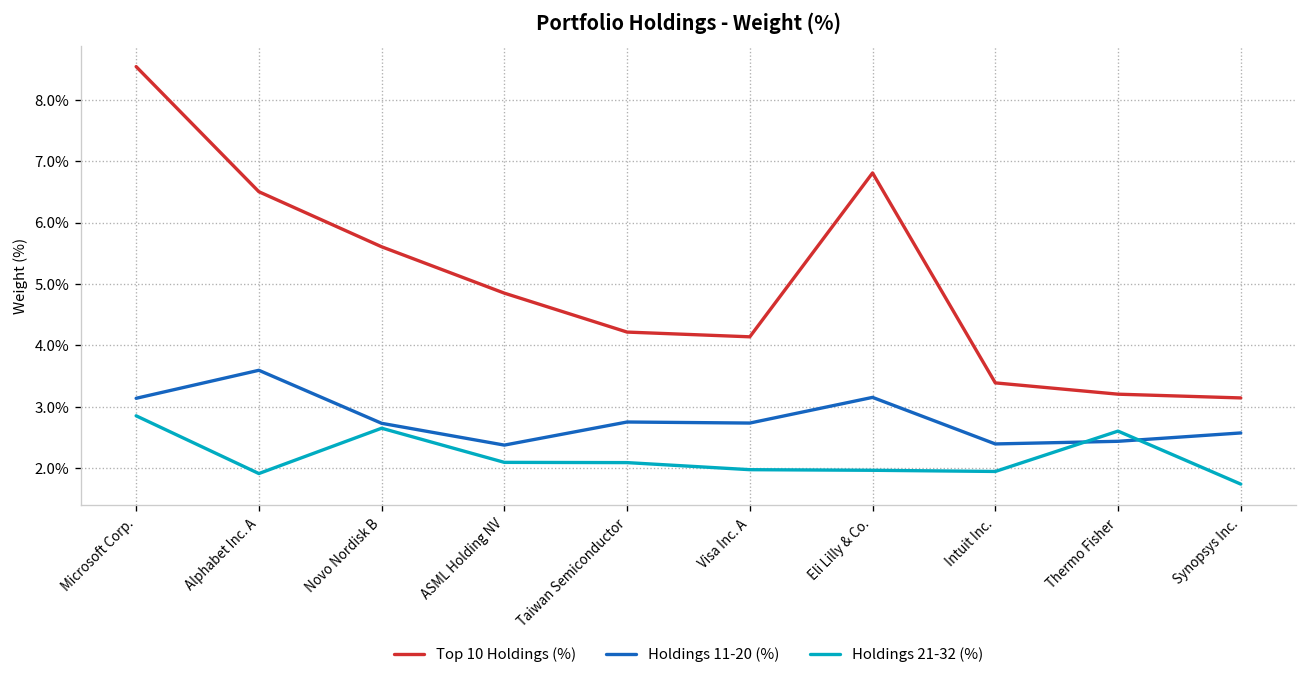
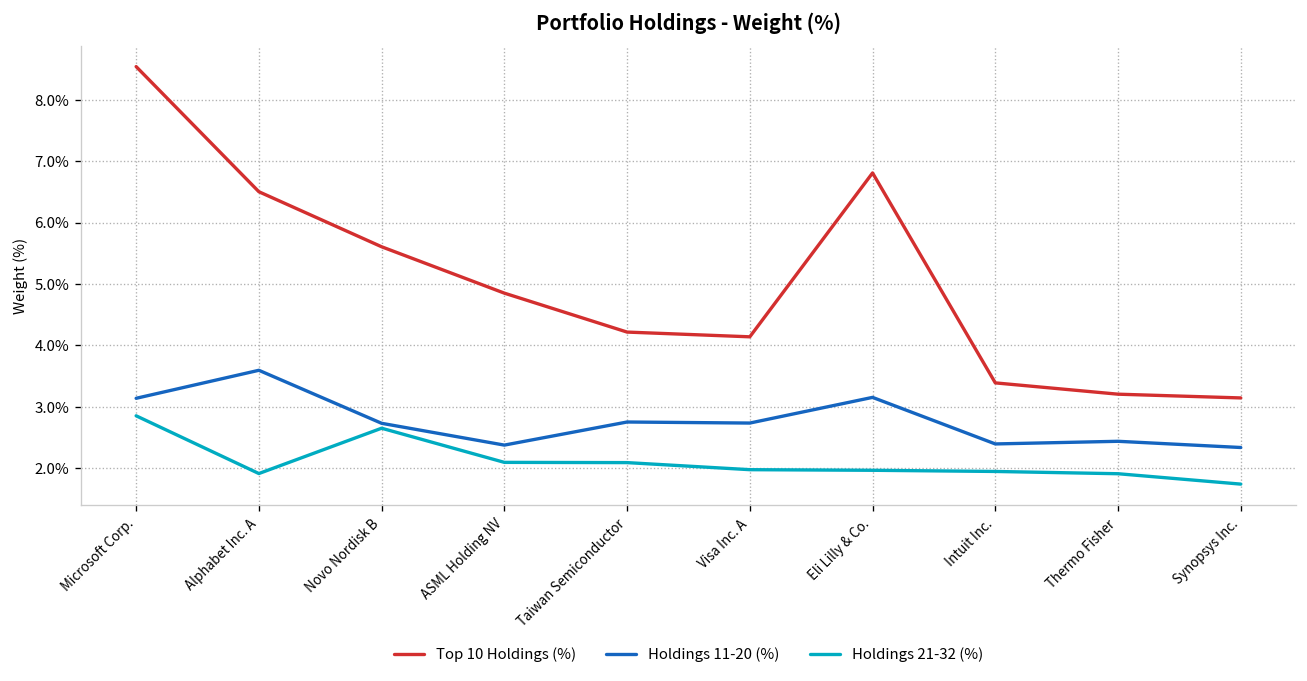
Holdings 21-32 (%), Thermo Fisher: 2.6% -> 1.9%
Holdings 11-20 (%), Synopsys Inc.: 2.6% -> 2.3%
